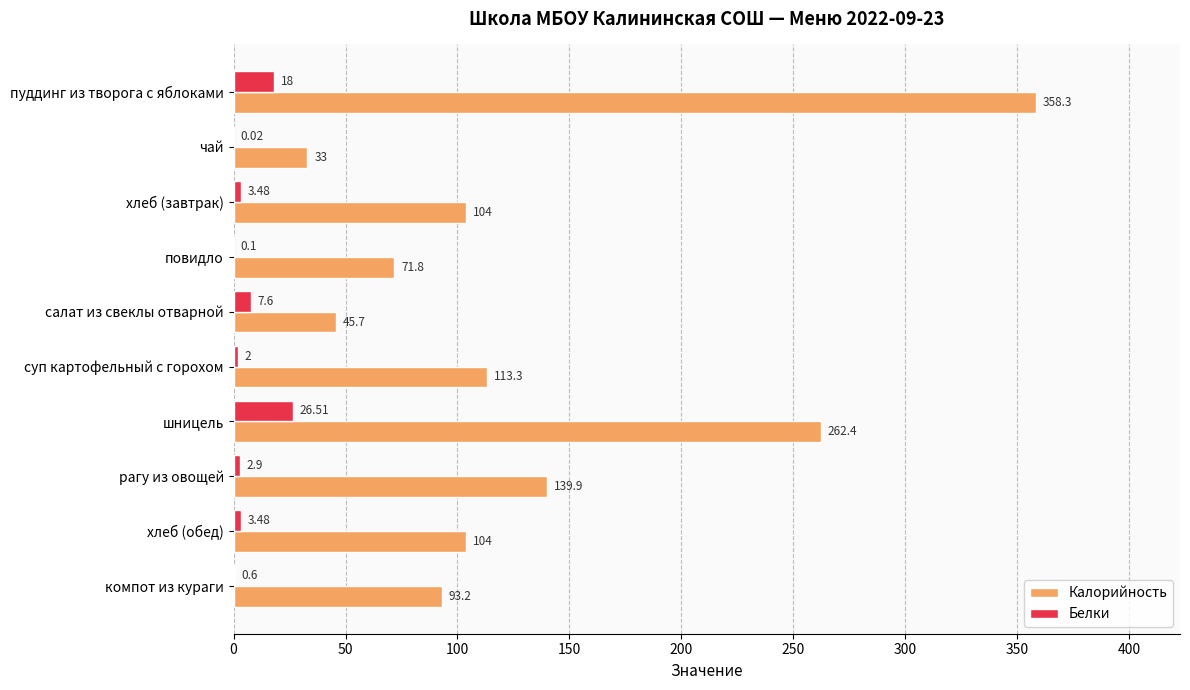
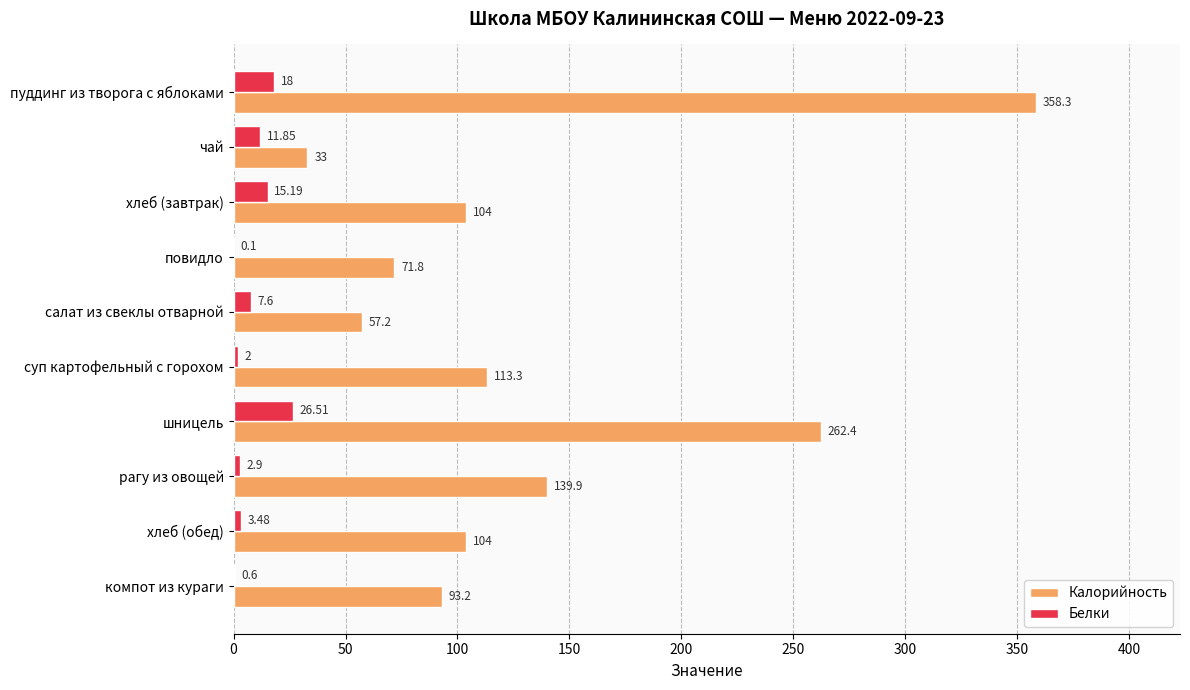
Белки, чай: 0.02 -> 11.85
Белки, хлеб (завтрак): 3.48 -> 15.19
Калорийность, салат из свеклы отварной: 45.7 -> 57.2
